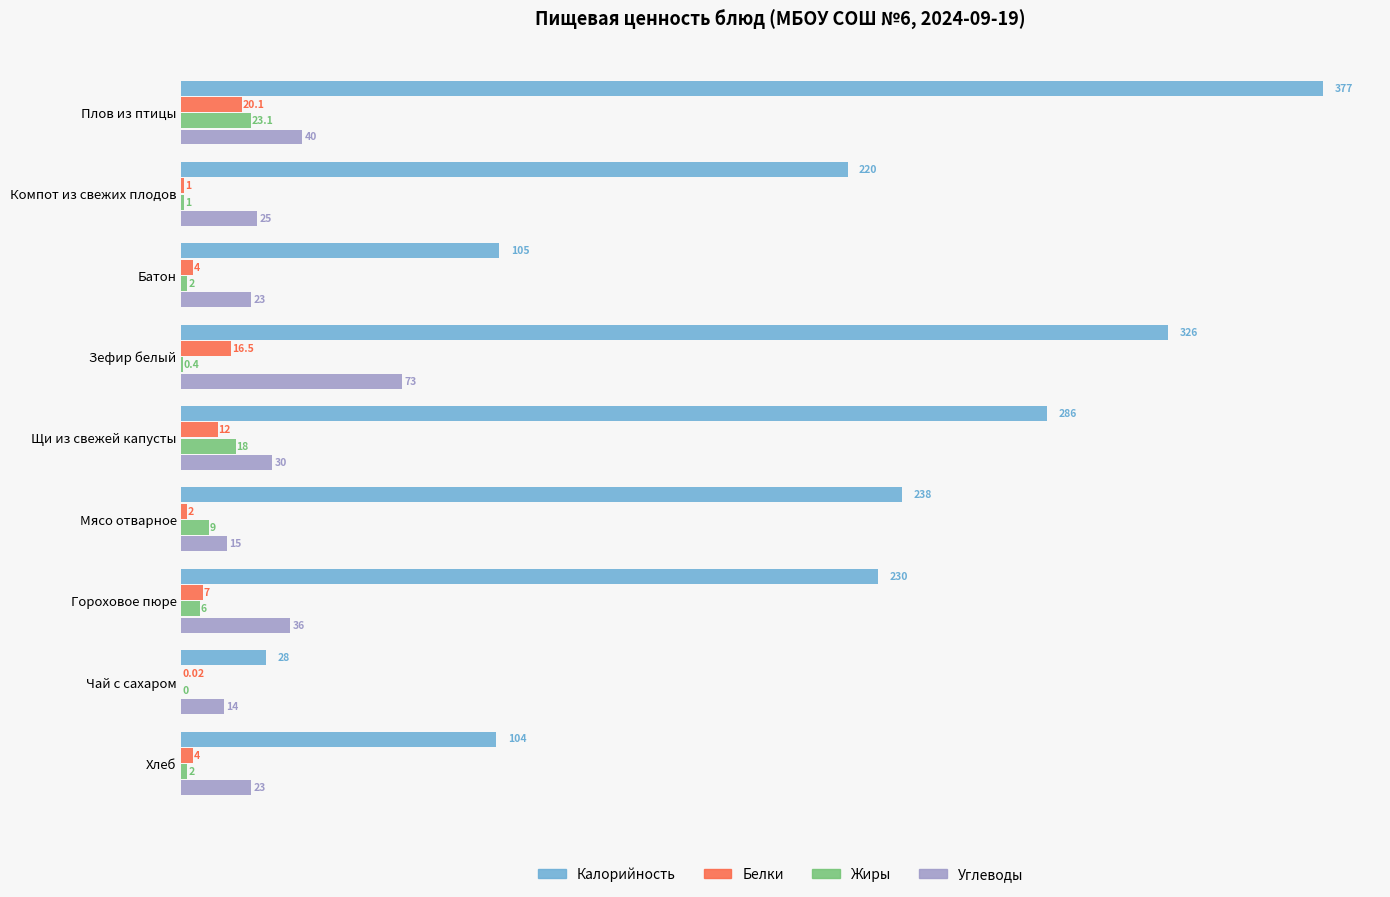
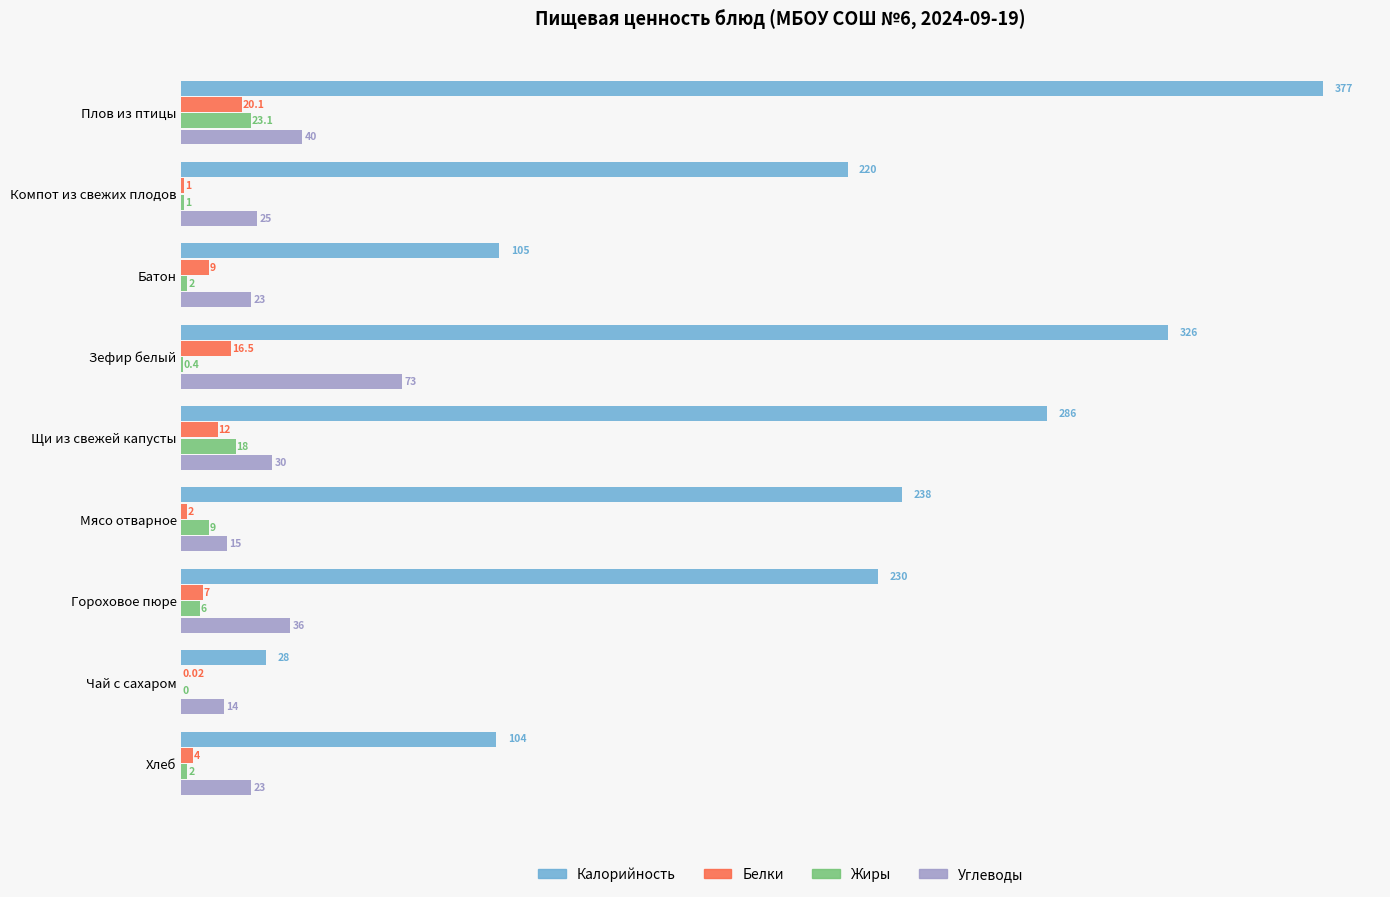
Белки, Батон: 4 -> 9
